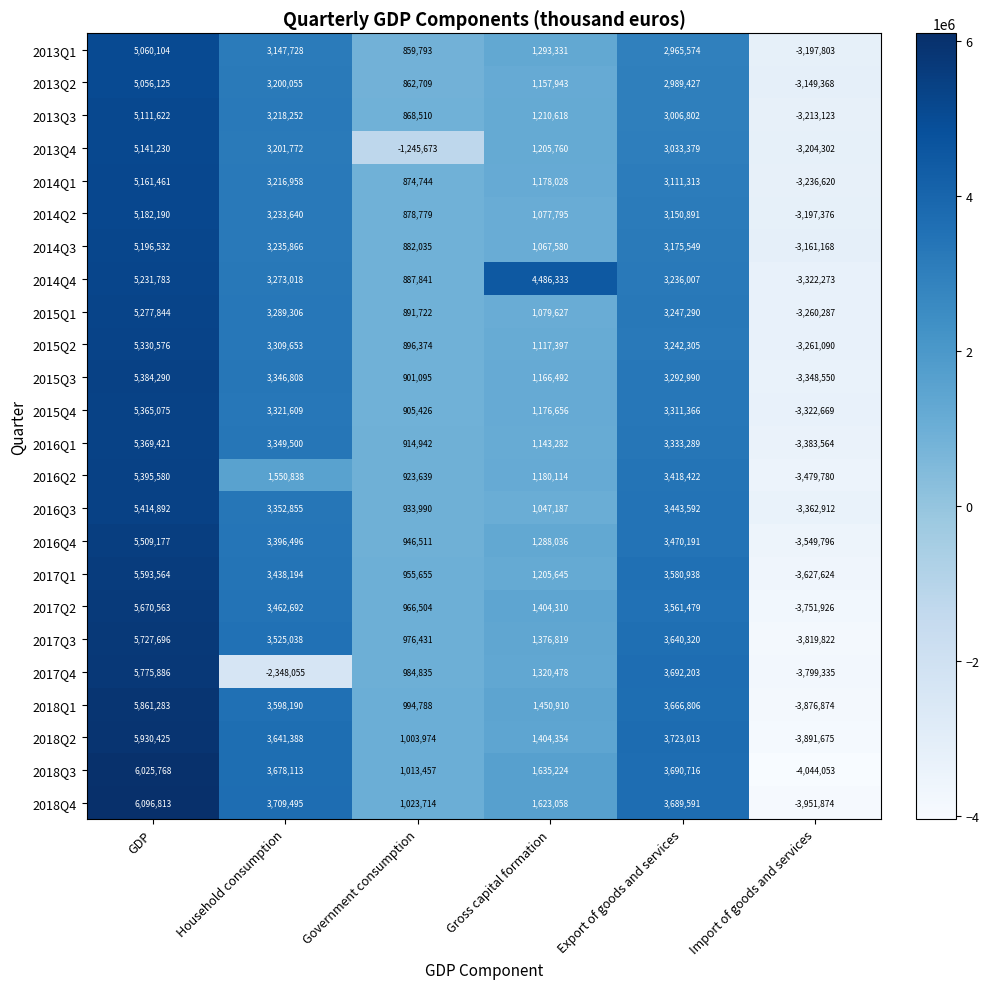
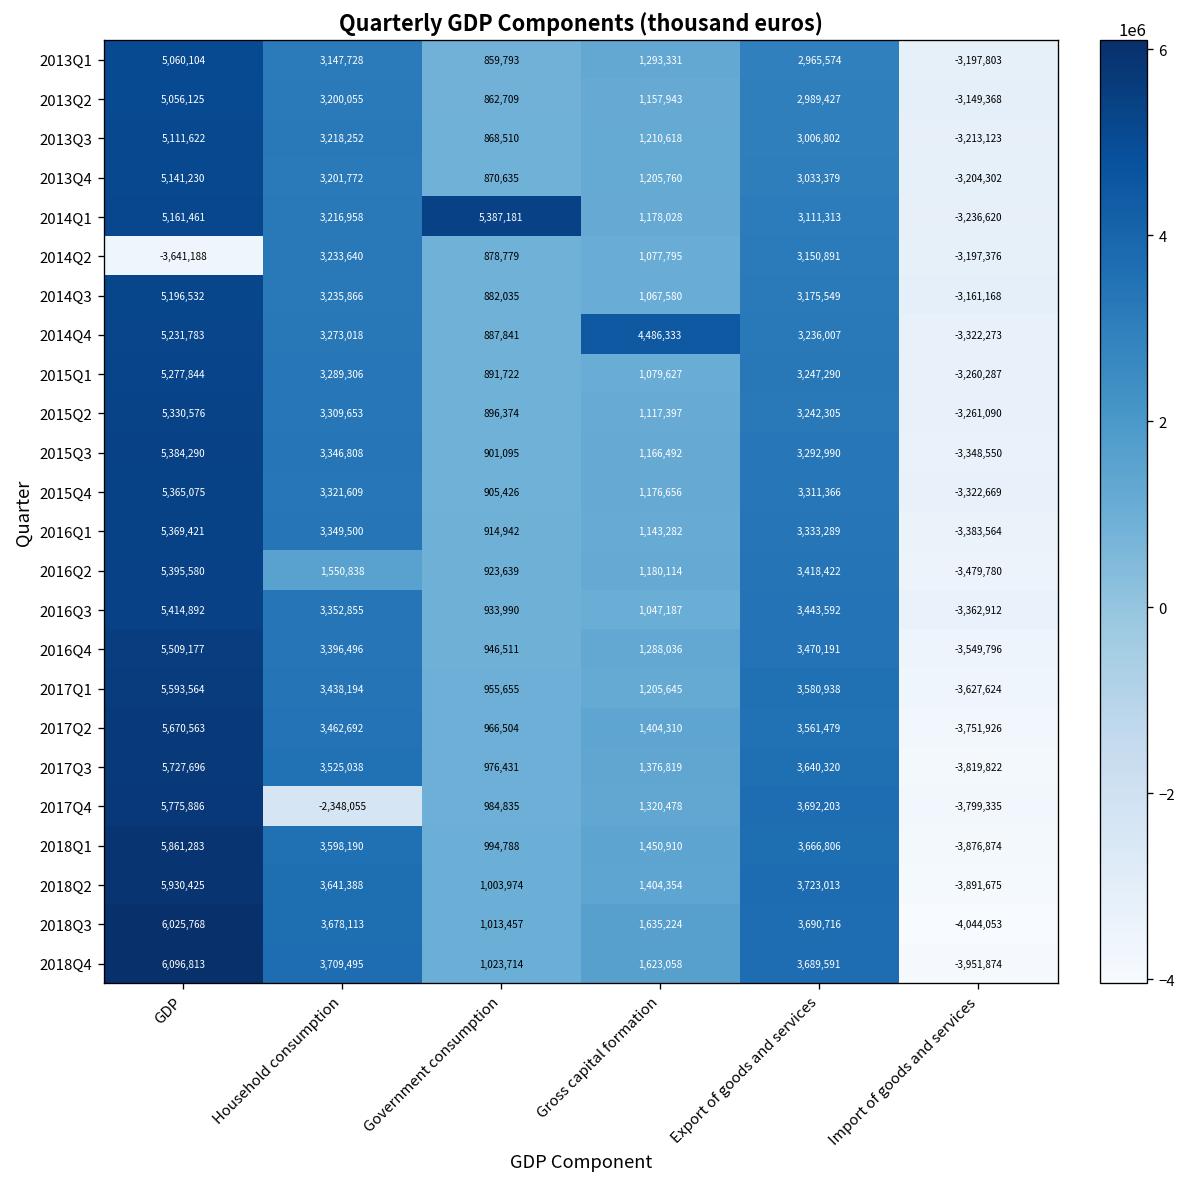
2013Q4, Government consumption: -1,245,673 -> 870,635
2014Q1, Government consumption: 874,744 -> 5,387,181
2014Q2, GDP: 5,182,190 -> -3,641,188
